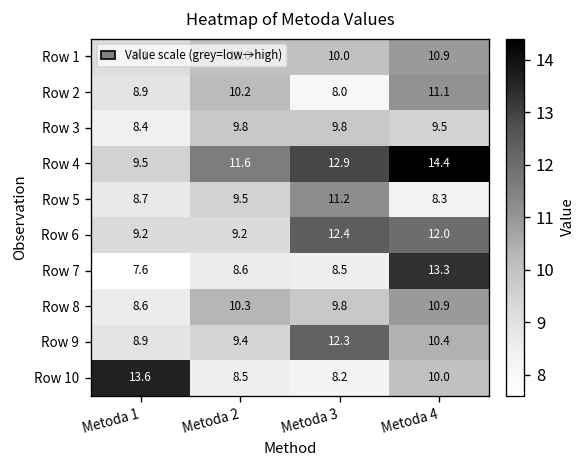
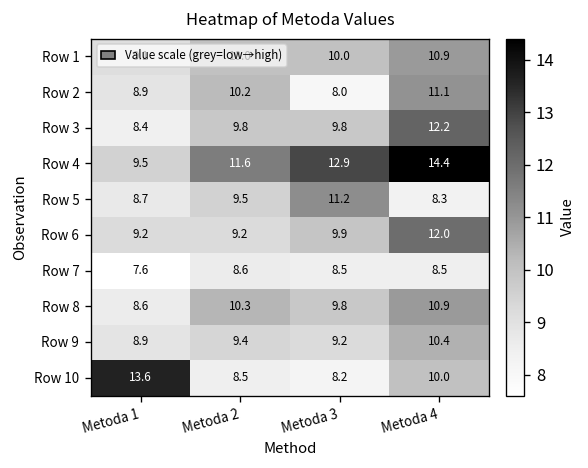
Row 3, Metoda 4: 9.5 -> 12.2
Row 6, Metoda 3: 12.4 -> 9.9
Row 7, Metoda 4: 13.3 -> 8.5
Row 9, Metoda 3: 12.3 -> 9.2
